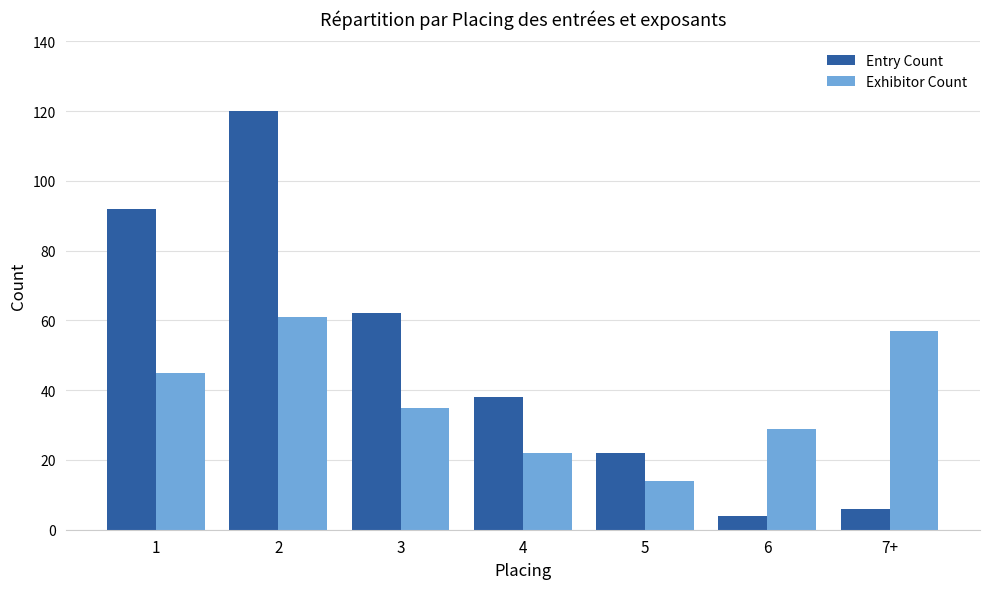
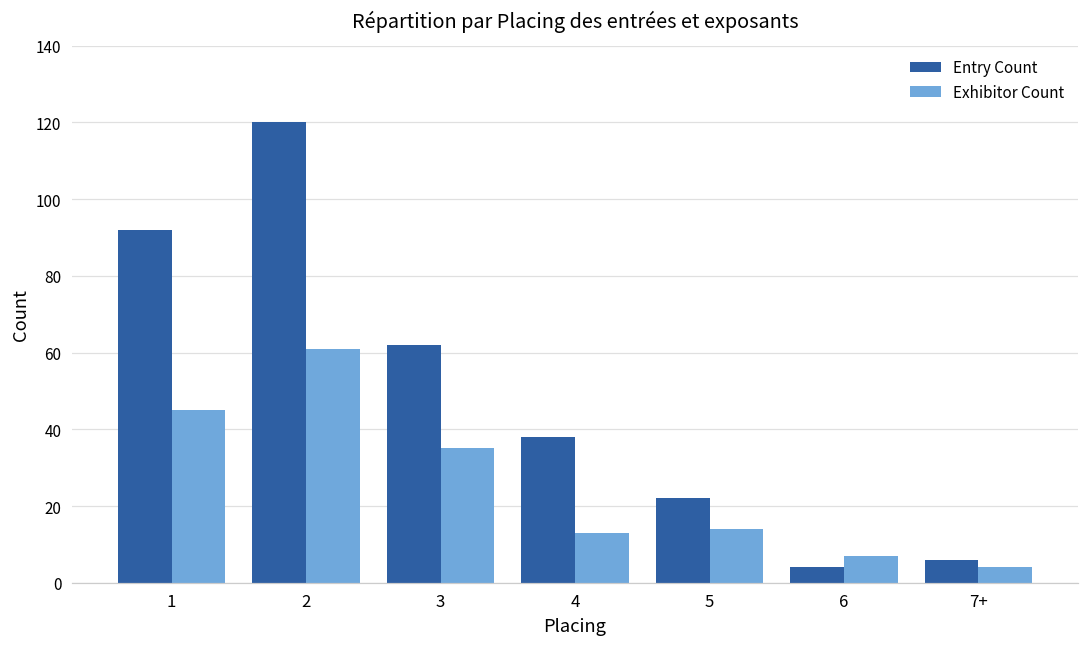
Exhibitor Count, 4: 22 -> 13
Exhibitor Count, 6: 29 -> 7
Exhibitor Count, 7+: 57 -> 4
